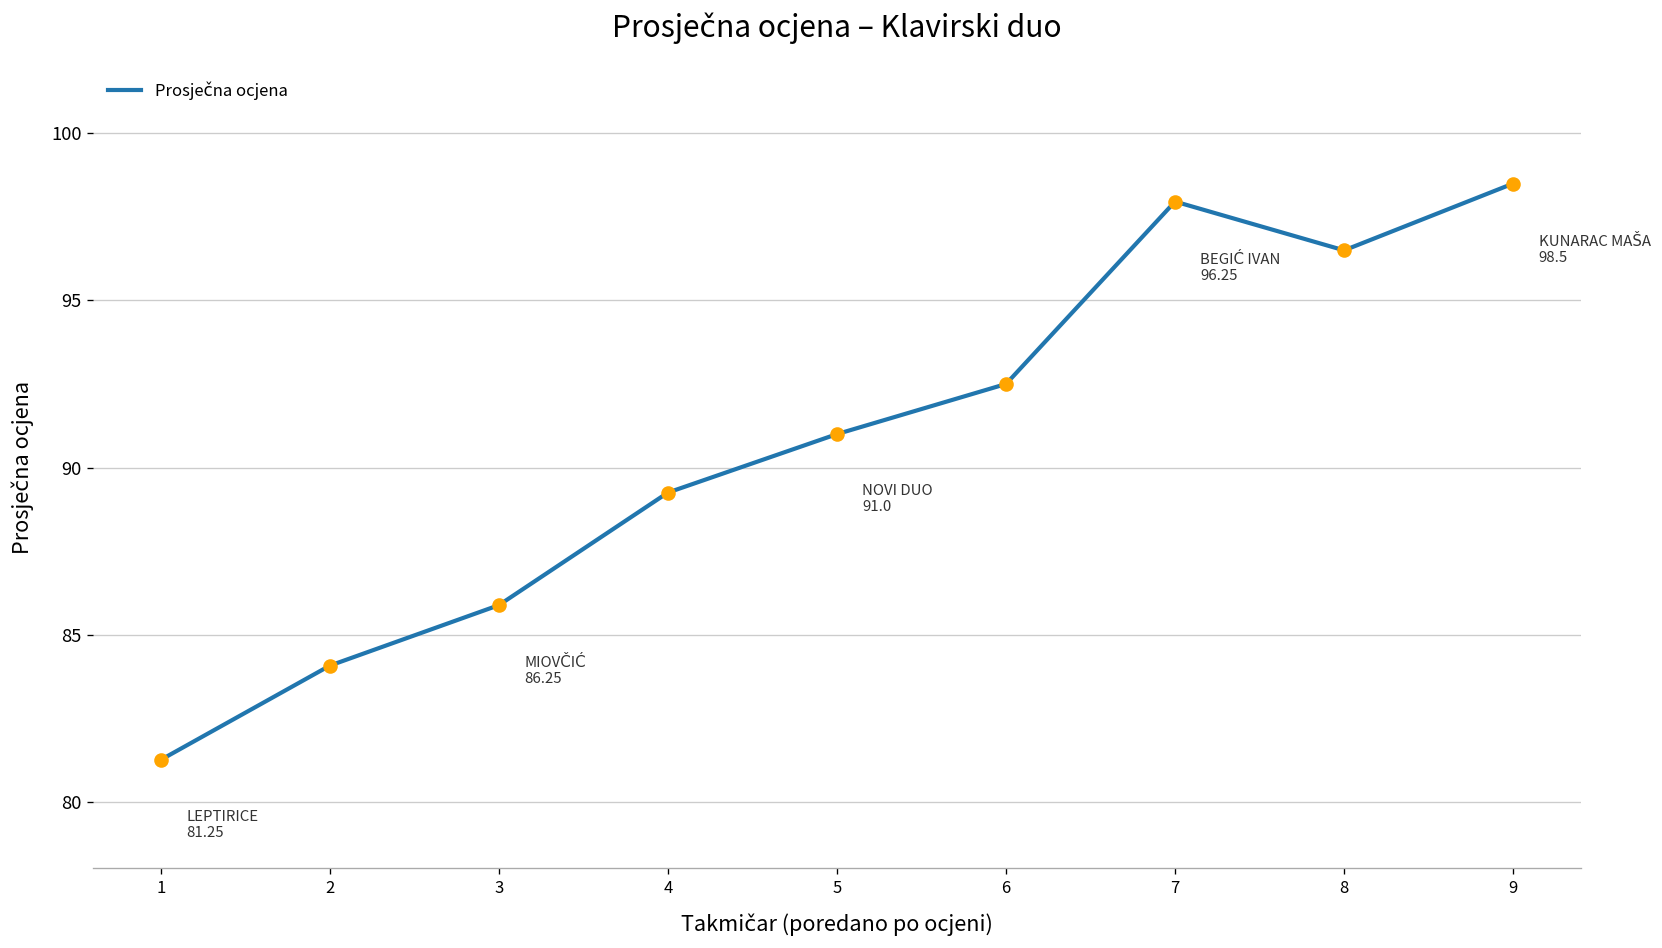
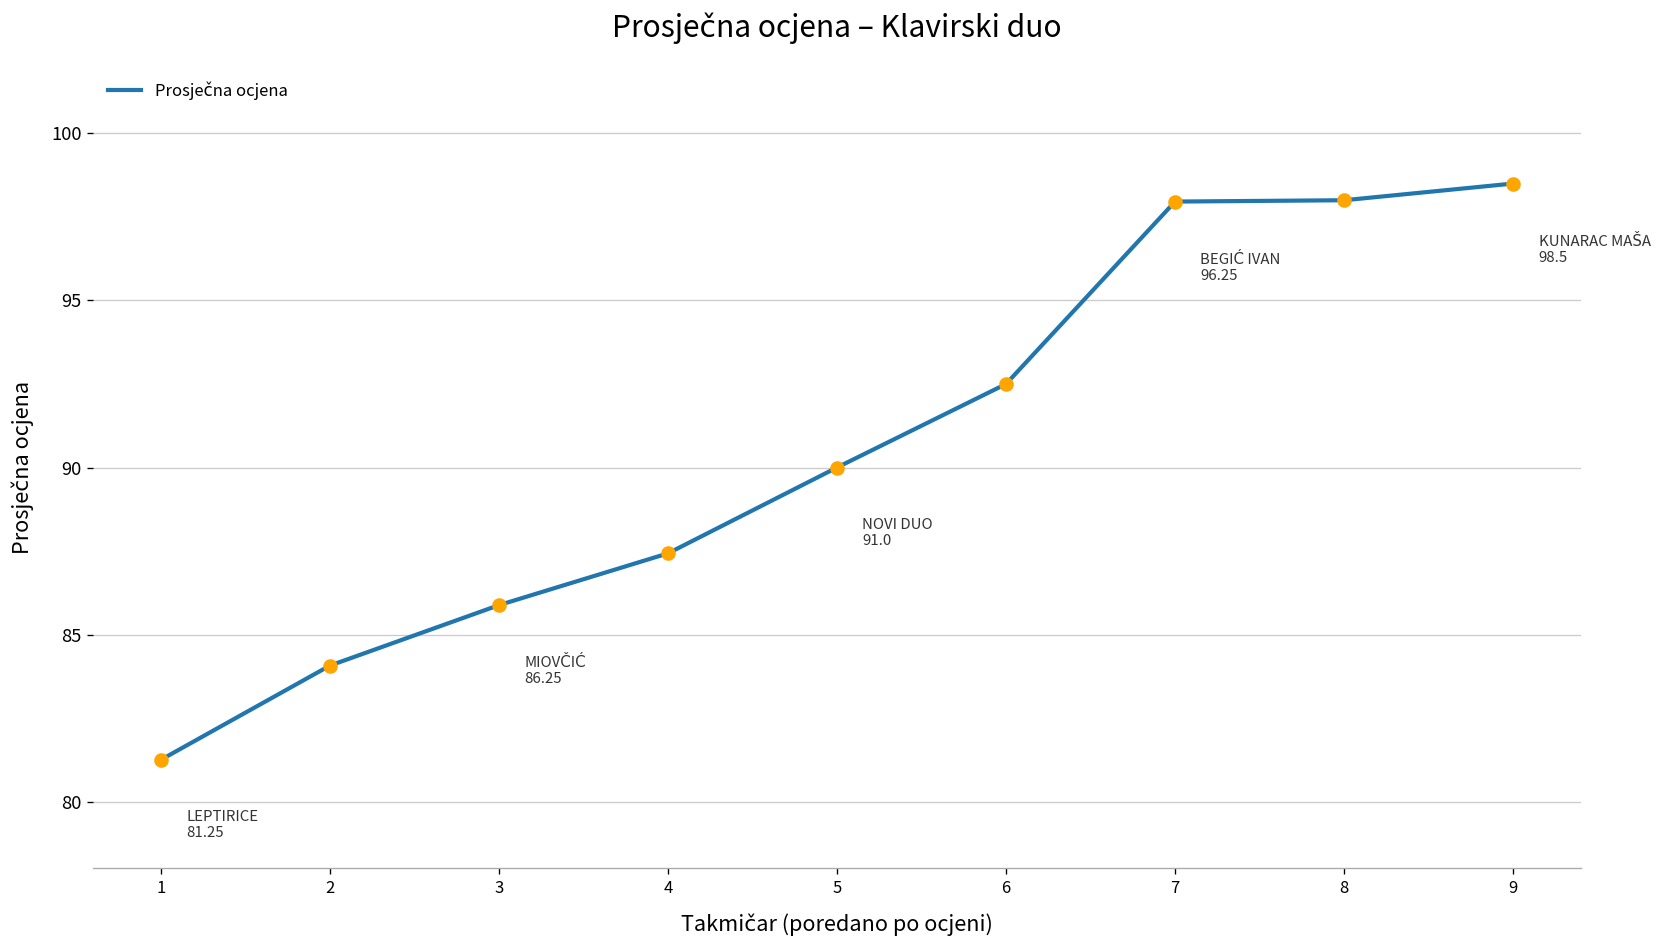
4: 89.3 -> 87.4
5: 91 -> 90
8: 96.5 -> 98.0
